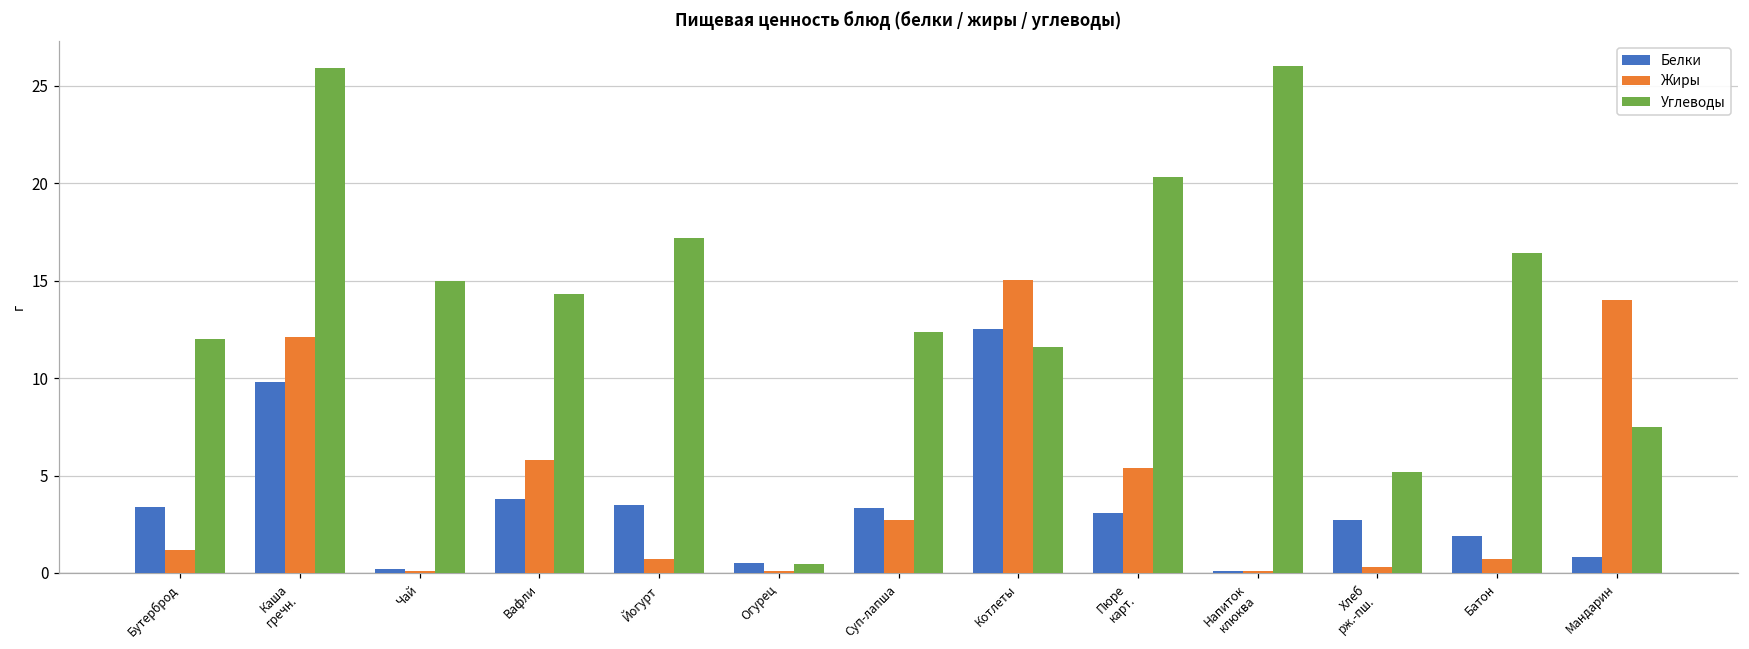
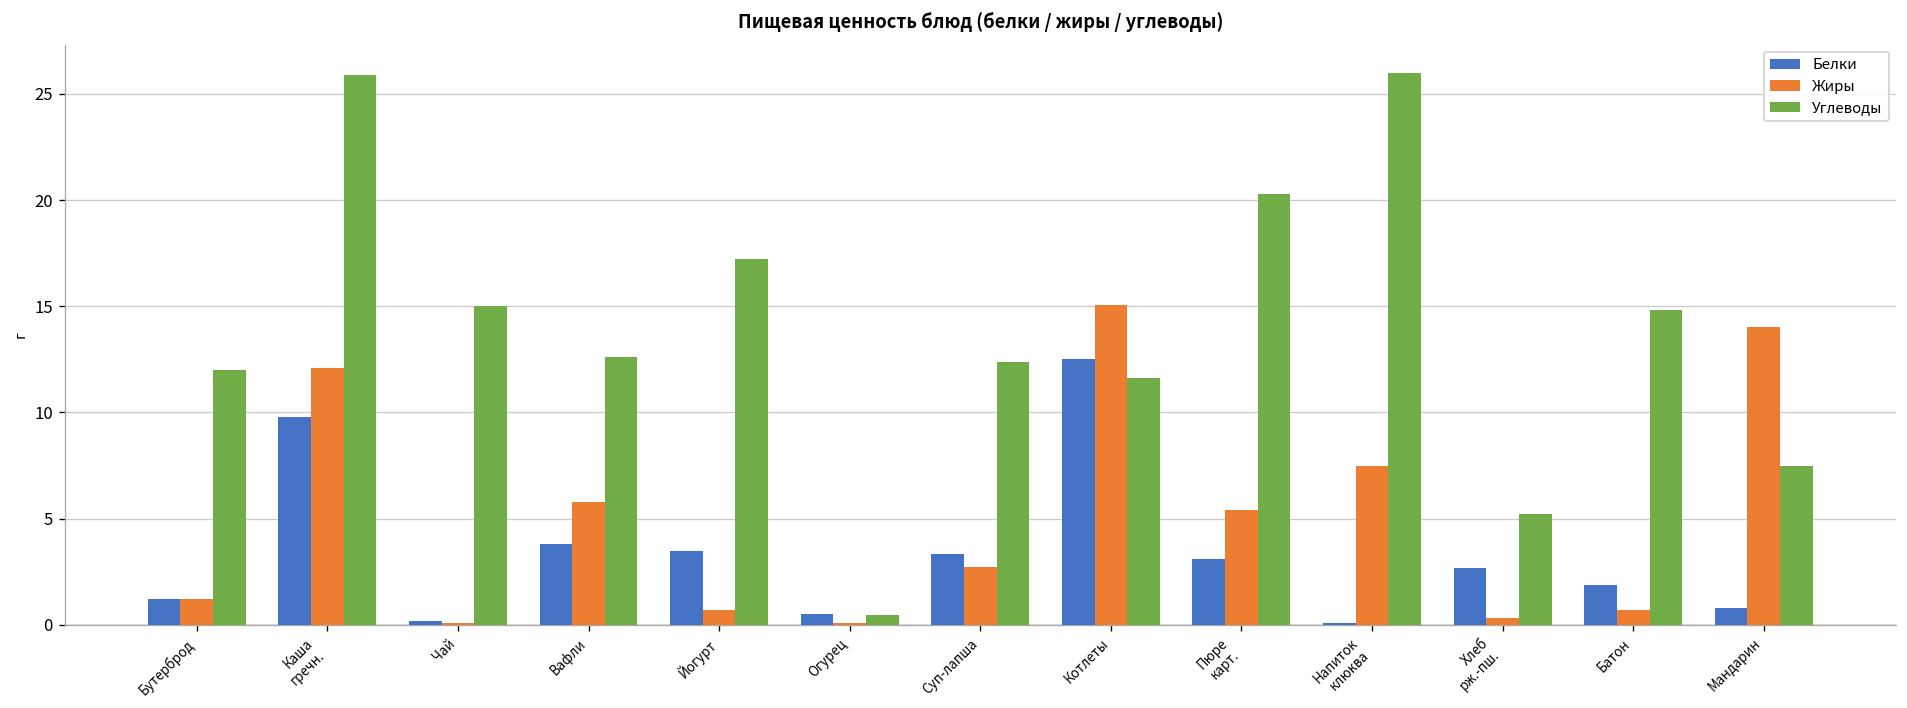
Белки, Бутерброд: 3.4 -> 1.2
Углеводы, Вафли: 14.3 -> 12.6
Жиры, Напиток клюква: 0.1 -> 7.5
Углеводы, Батон: 16.4 -> 14.8
